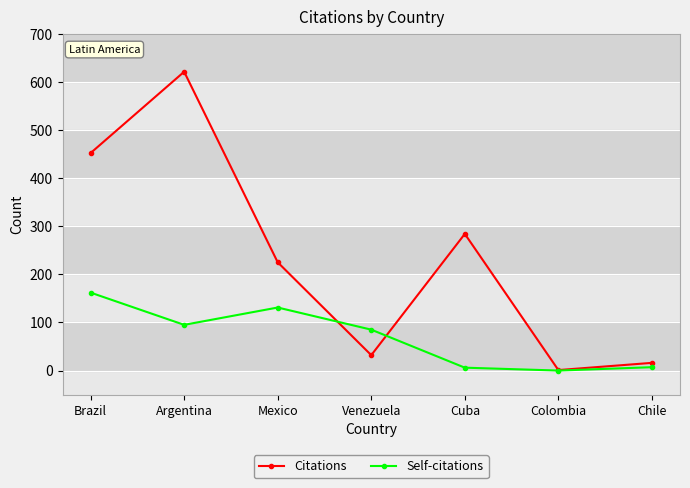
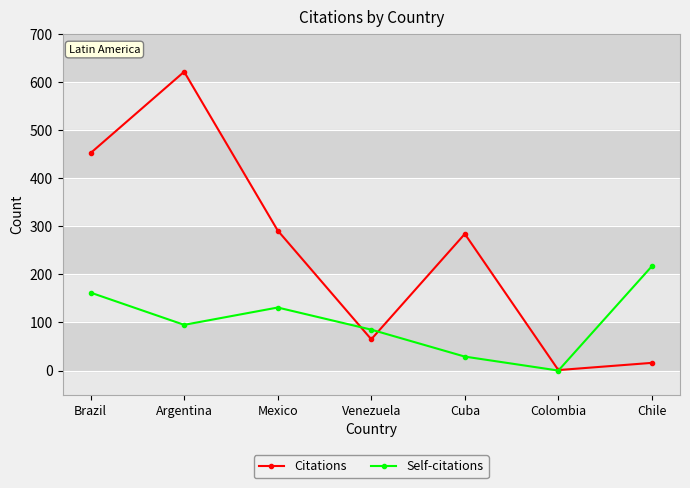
Citations, Mexico: 230 -> 290
Citations, Venezuela: 30 -> 70
Self-citations, Cuba: 10 -> 30
Self-citations, Chile: 10 -> 220
